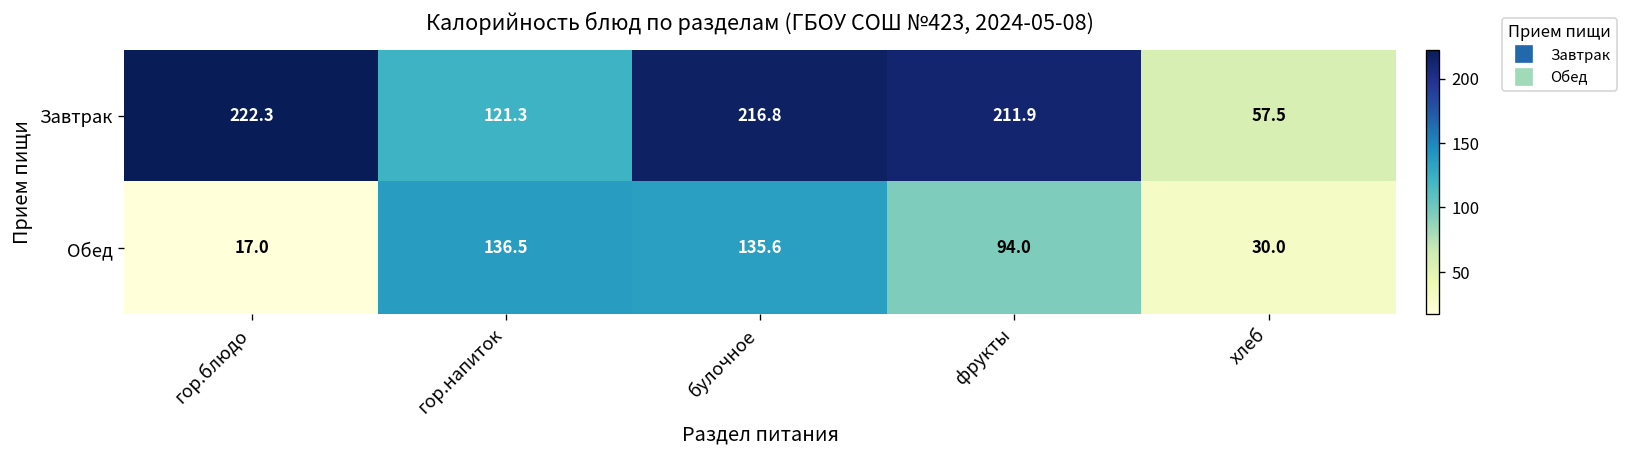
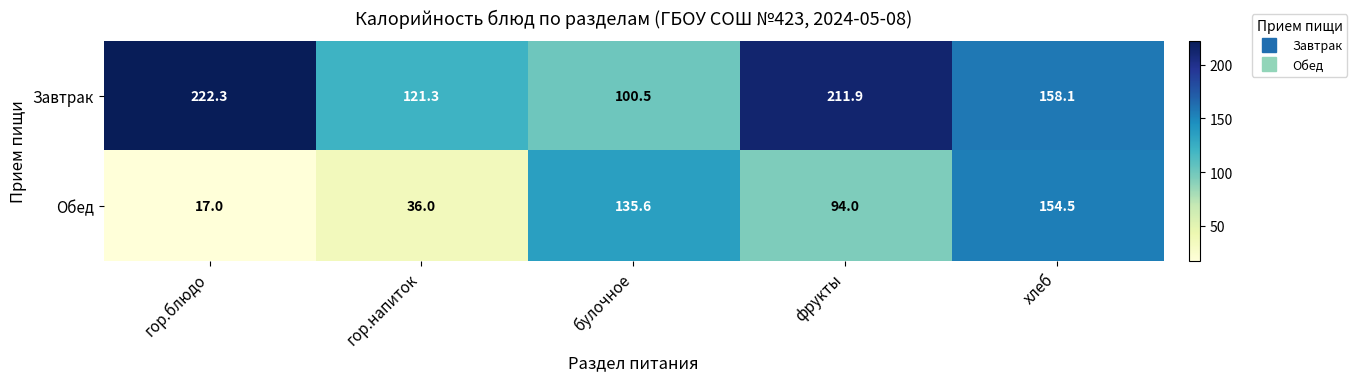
Завтрак, булочное: 216.8 -> 100.5
Завтрак, хлеб: 57.5 -> 158.1
Обед, гор.напиток: 136.5 -> 36.0
Обед, хлеб: 30.0 -> 154.5
